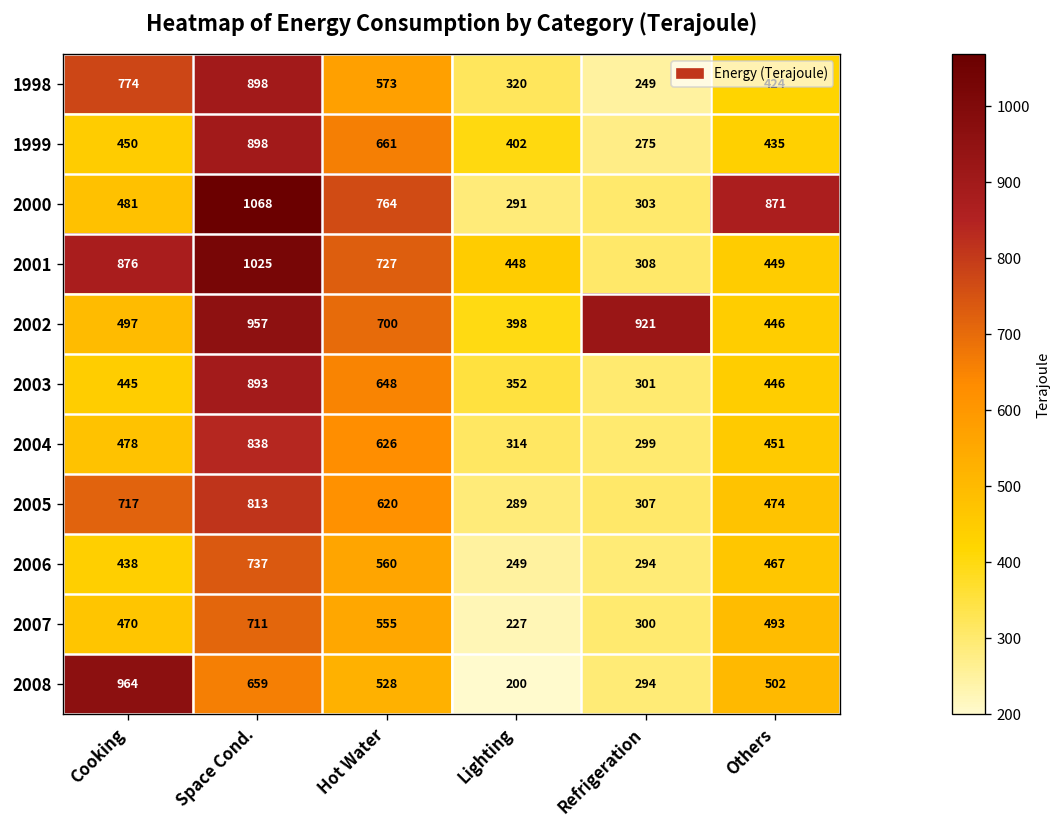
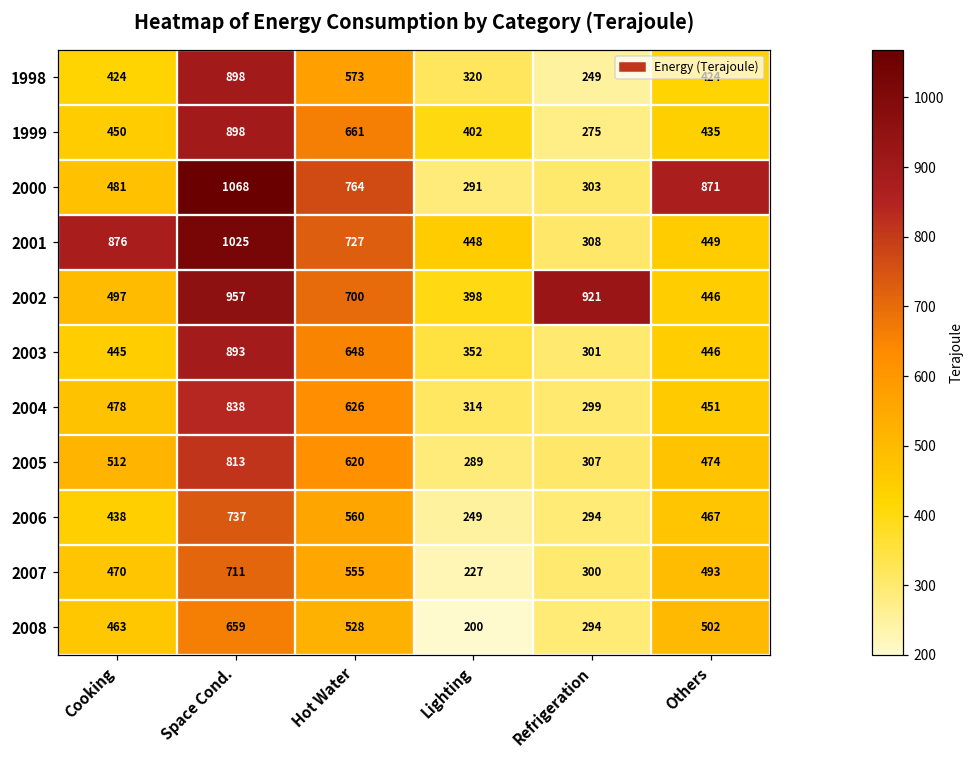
1998, Cooking: 774 -> 424
2005, Cooking: 717 -> 512
2008, Cooking: 964 -> 463
